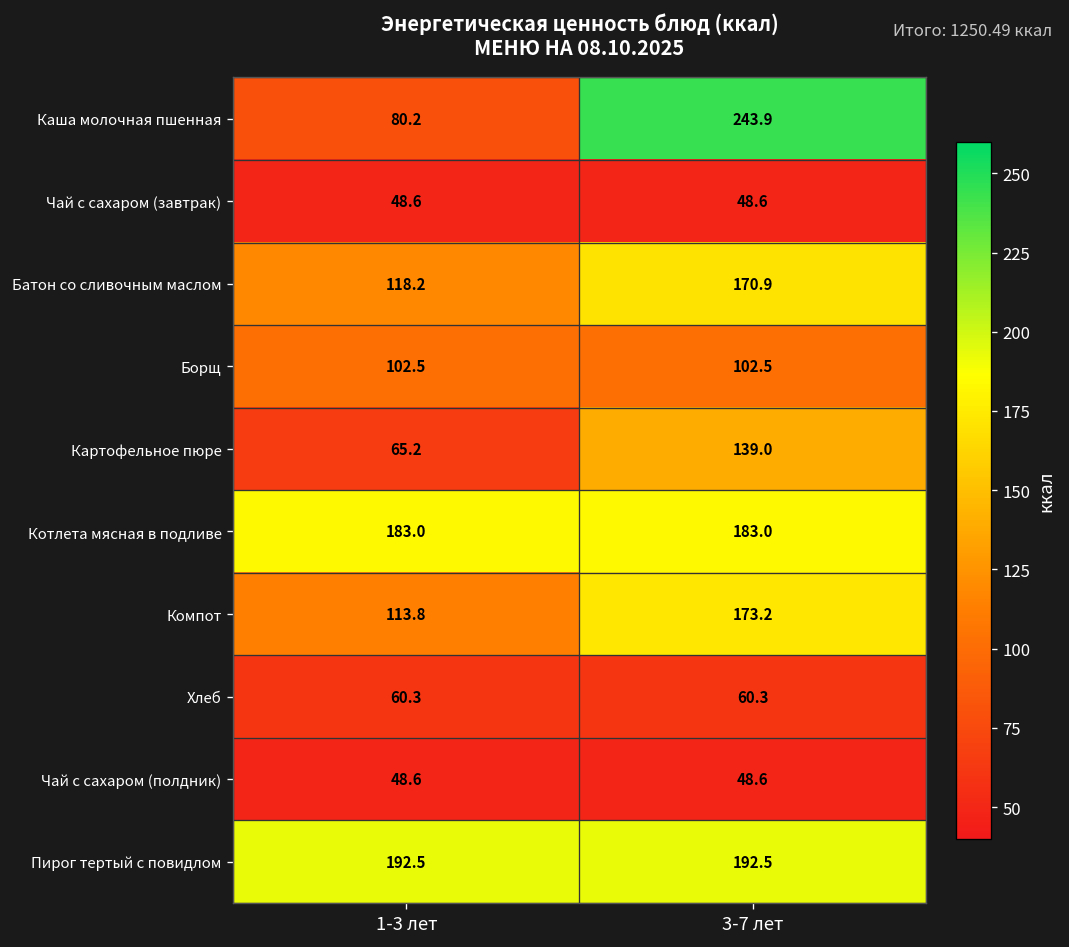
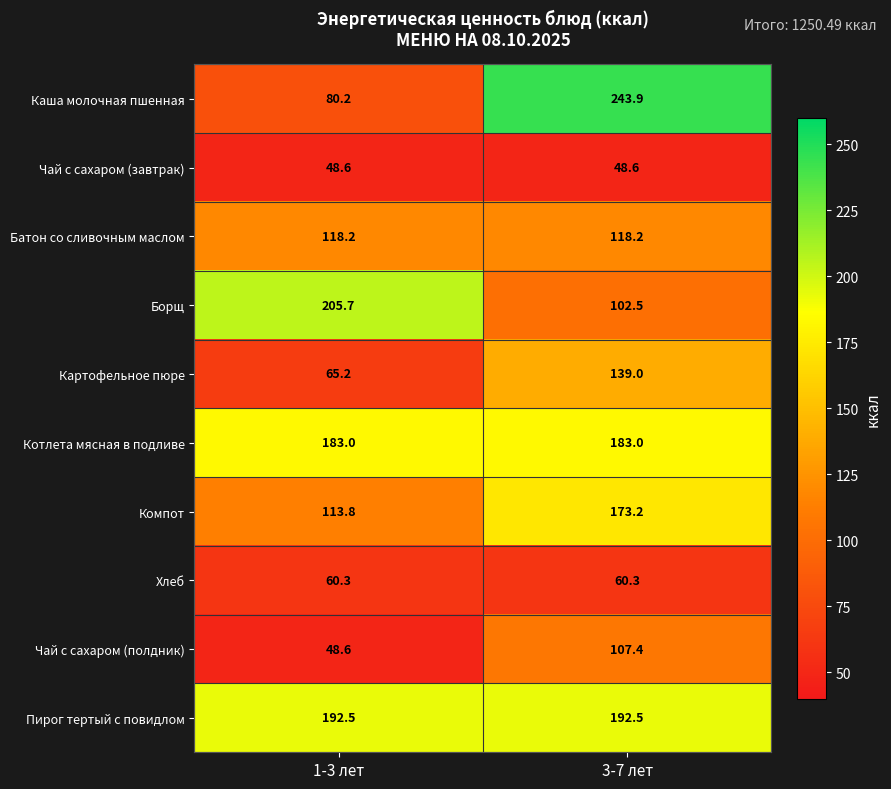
Батон со сливочным маслом, 3-7 лет: 170.9 -> 118.2
Борщ, 1-3 лет: 102.5 -> 205.7
Чай с сахаром (полдник), 3-7 лет: 48.6 -> 107.4
